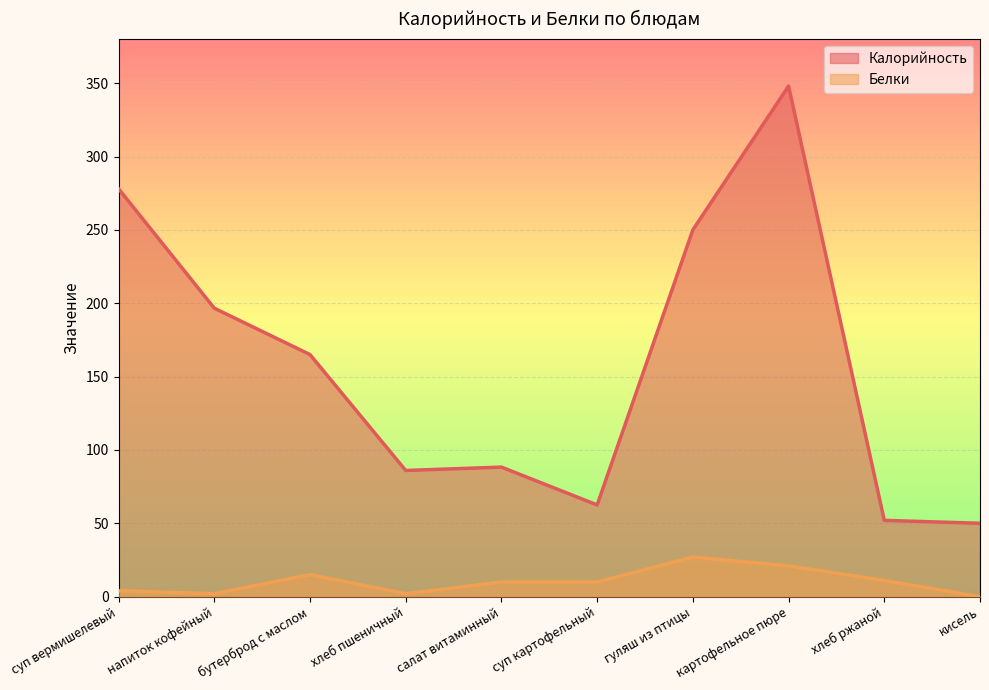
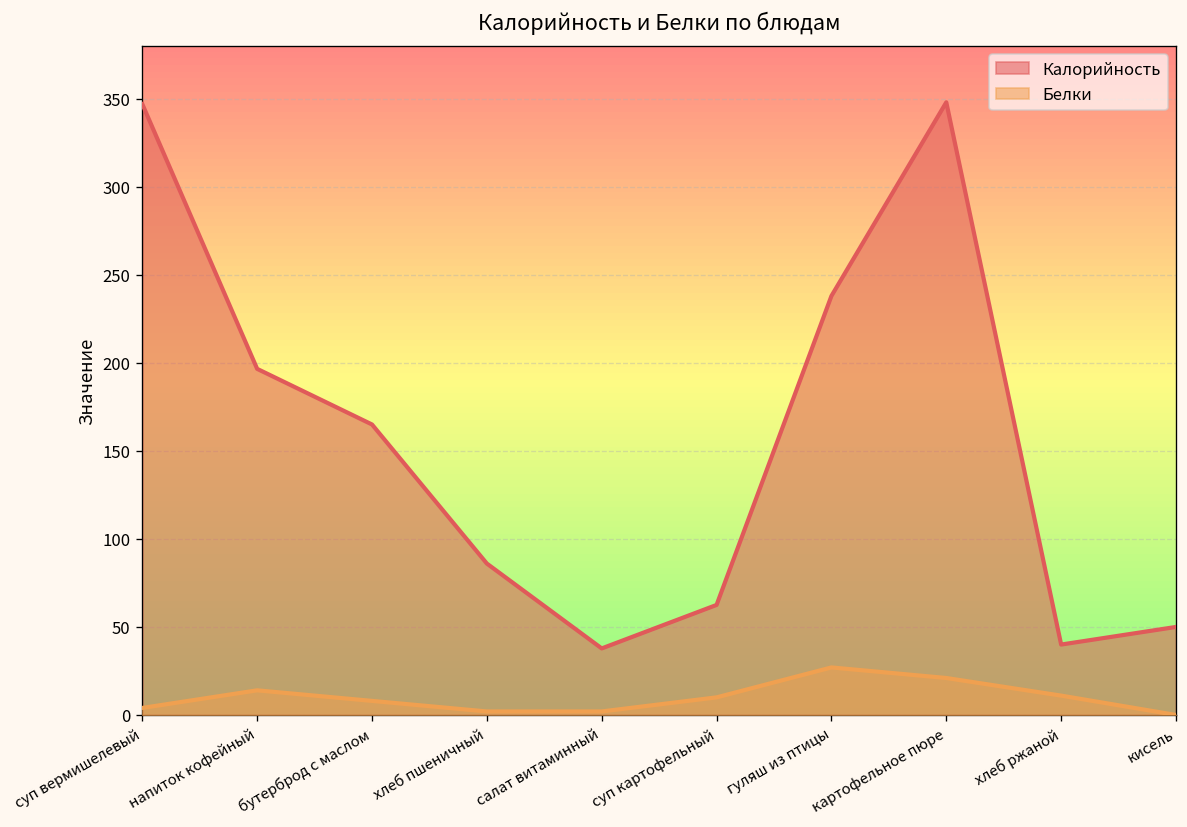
Калорийность, суп вермишелевый: 278 -> 347
Белки, напиток кофейный: 2 -> 14
Белки, бутерброд с маслом: 15 -> 8
Калорийность, салат витаминный: 88 -> 38
Белки, салат витаминный: 10 -> 2
Калорийность, гуляш из птицы: 250 -> 238
Калорийность, хлеб ржаной: 52 -> 40
